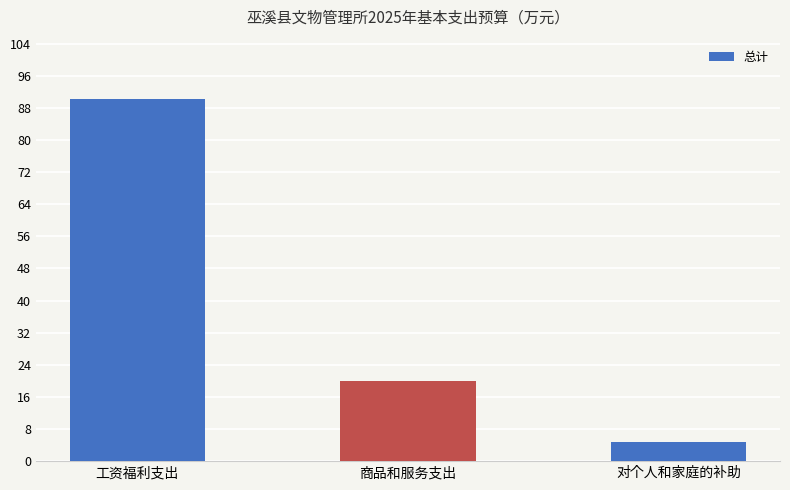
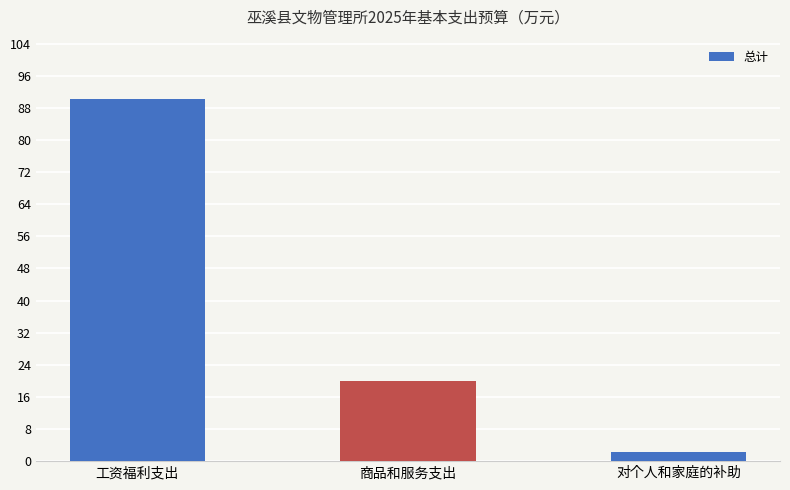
对个人和家庭的补助: 5 -> 2
